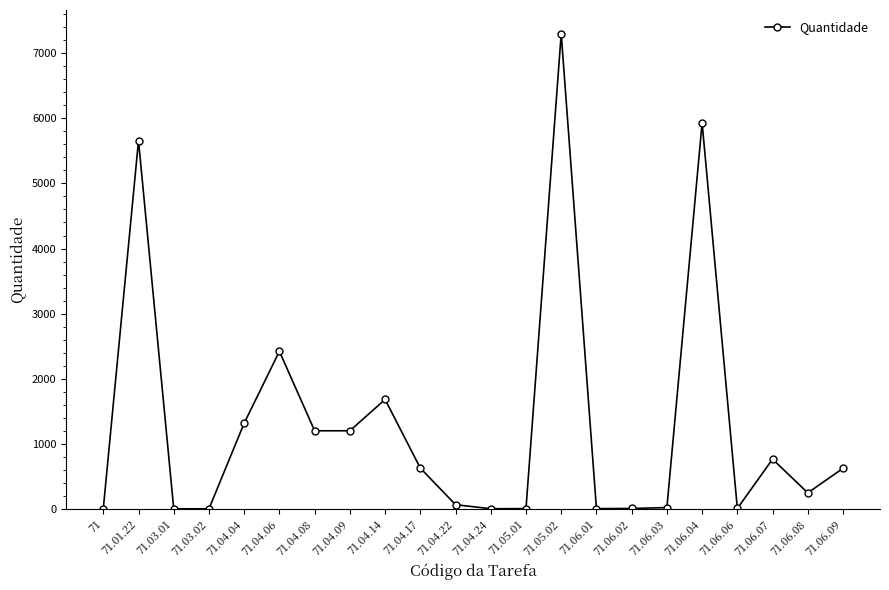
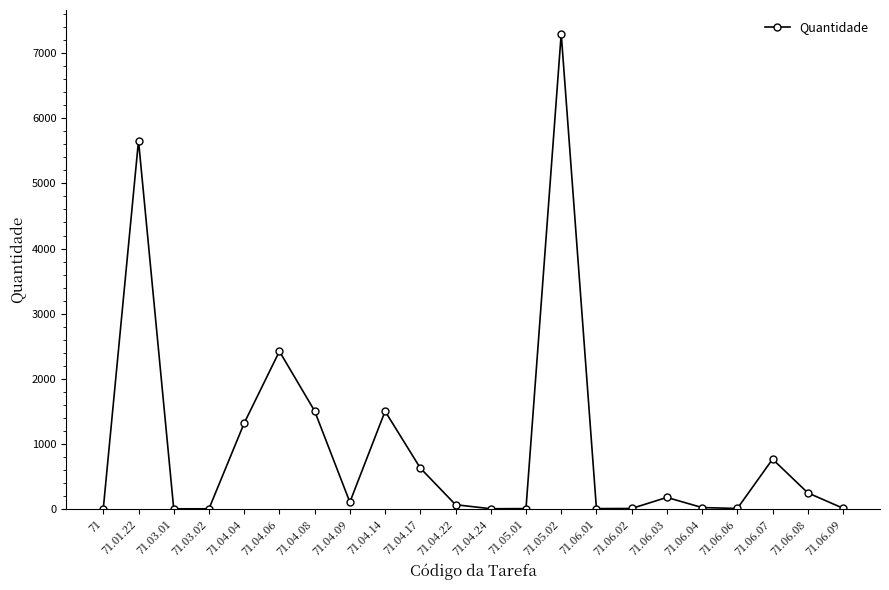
71.04.08: 1200 -> 1500
71.04.09: 1200 -> 100
71.04.14: 1700 -> 1500
71.06.03: 0 -> 200
71.06.04: 5900 -> 0
71.06.09: 600 -> 0
